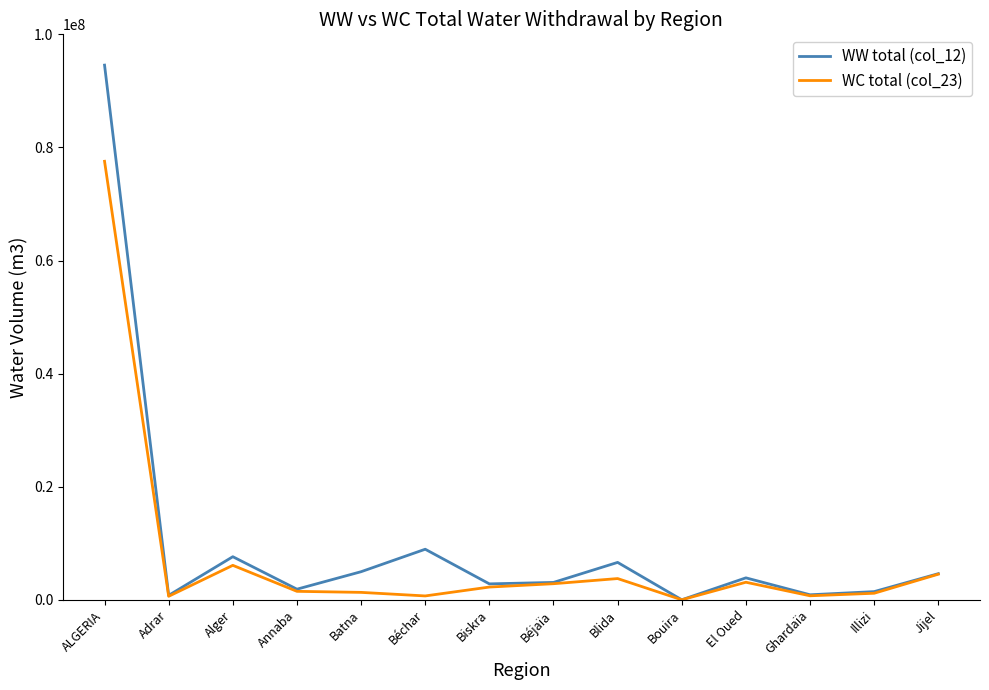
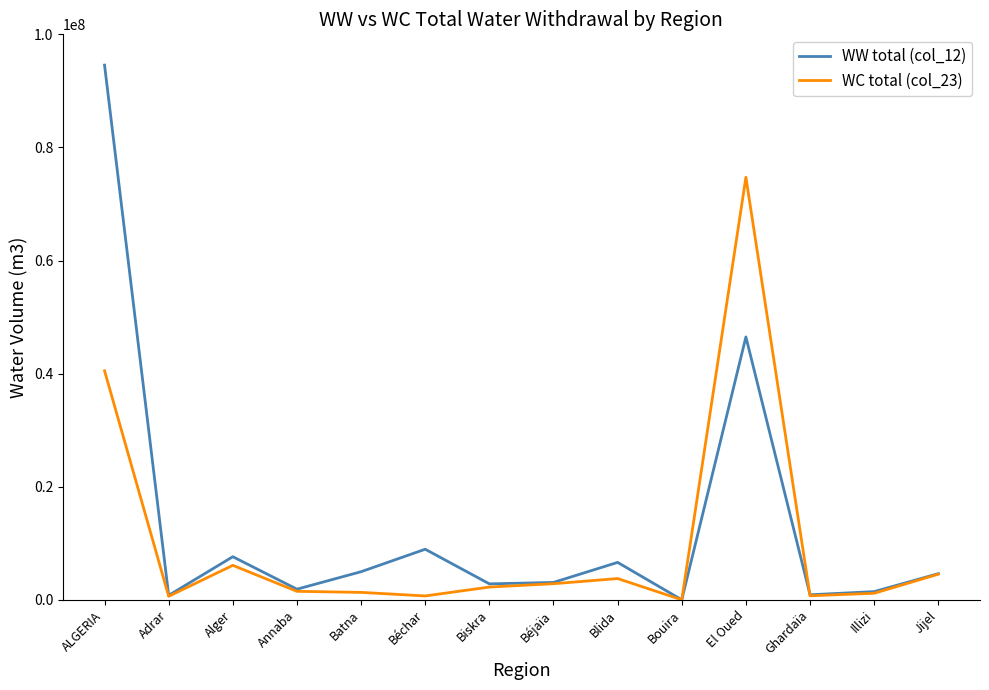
WC total (col_23), ALGERIA: 78000000 -> 40000000
WW total (col_12), El Oued: 4000000 -> 46000000
WC total (col_23), El Oued: 3000000 -> 75000000
